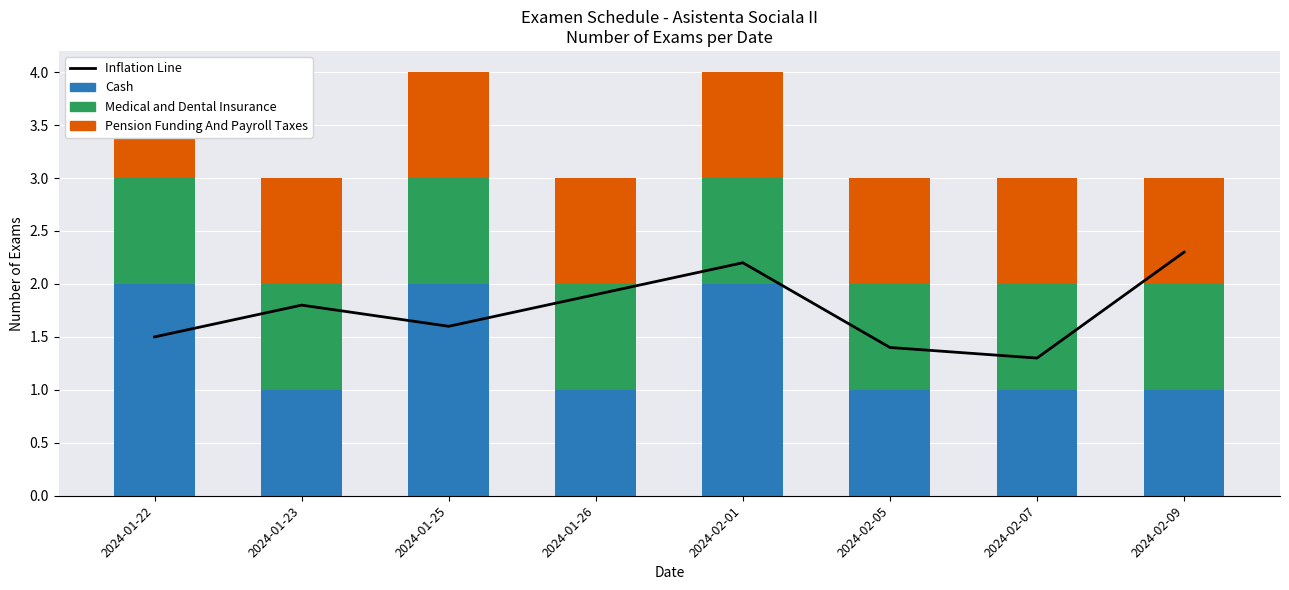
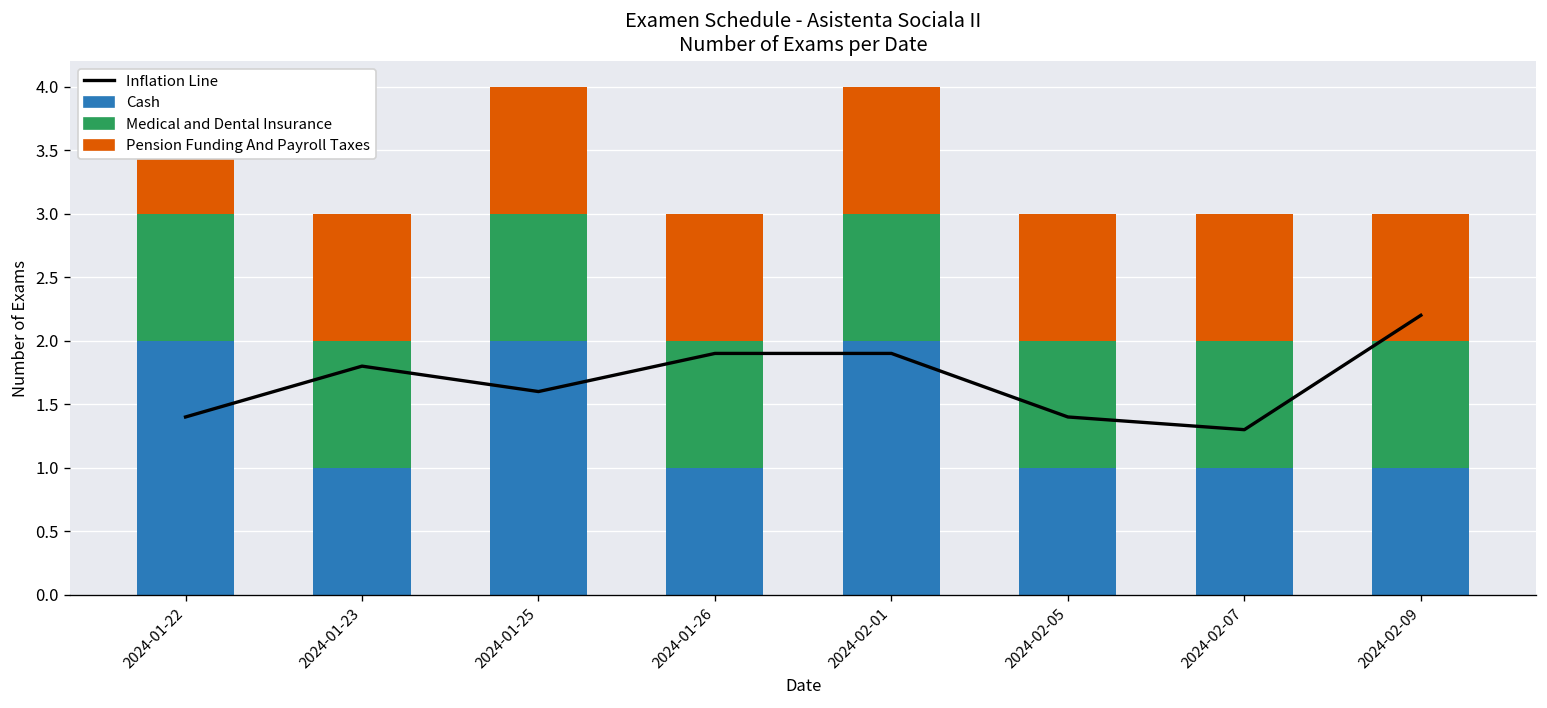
Inflation Line, 2024-01-22: 1.5 -> 1.4
Inflation Line, 2024-02-01: 2.2 -> 1.9
Inflation Line, 2024-02-09: 2.3 -> 2.2
